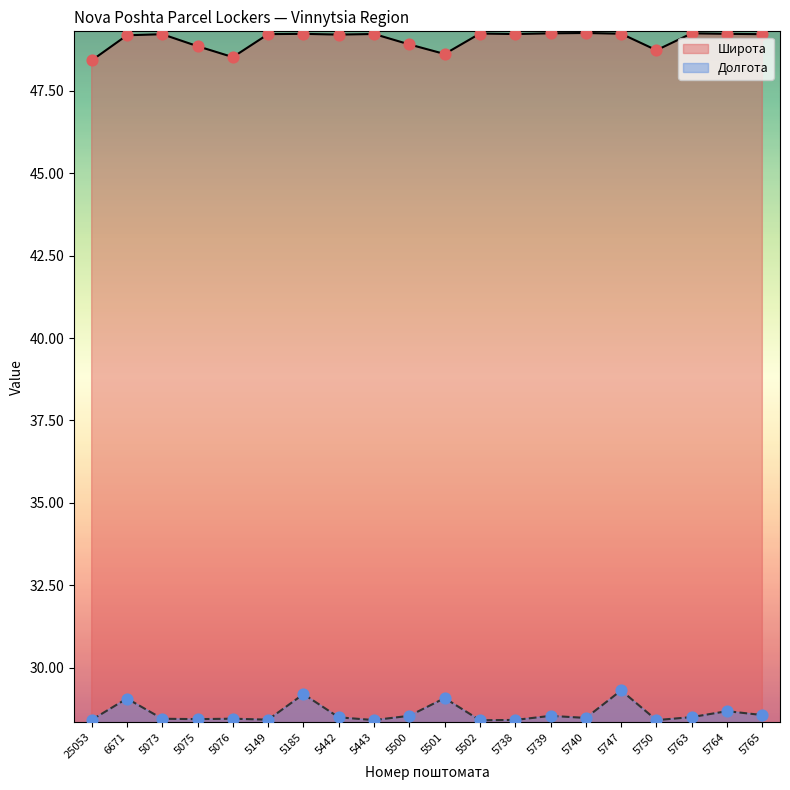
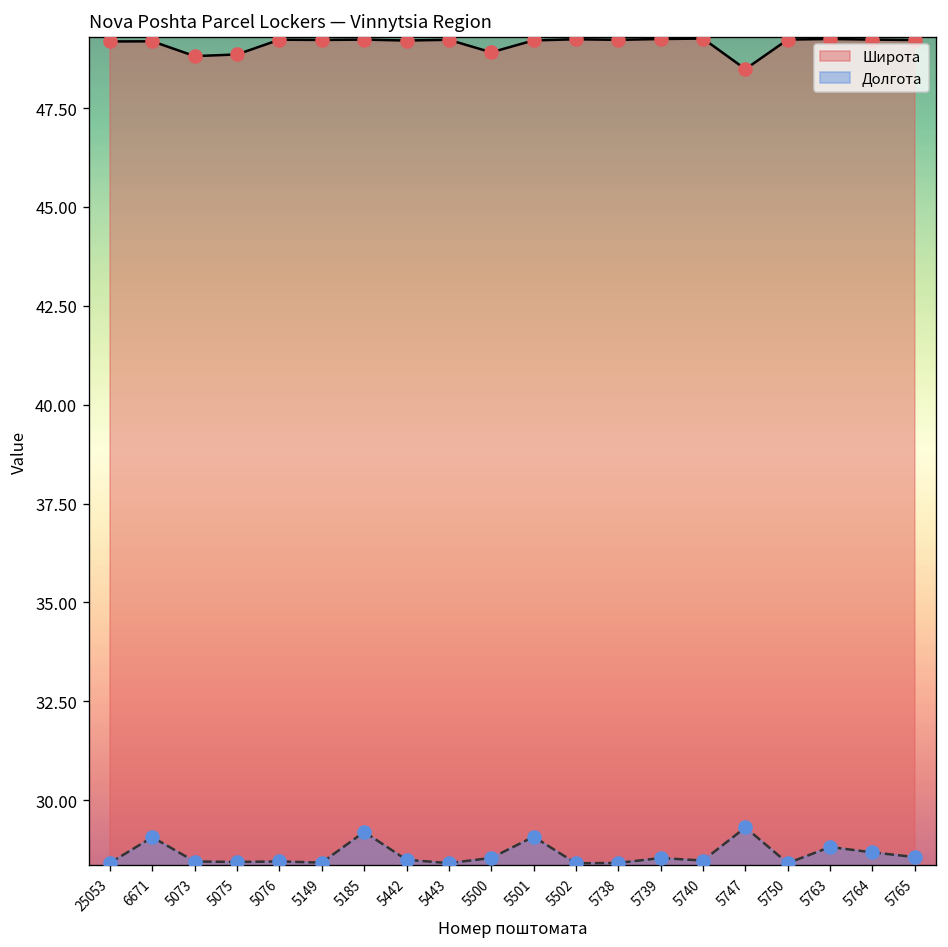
Широта, 25053: 48.4 -> 49.2
Широта, 5073: 49.2 -> 48.8
Широта, 5076: 48.5 -> 49.2
Широта, 5501: 48.6 -> 49.2
Широта, 5747: 49.2 -> 48.5
Широта, 5750: 48.7 -> 49.2
Долгота, 5763: 28.5 -> 28.8
